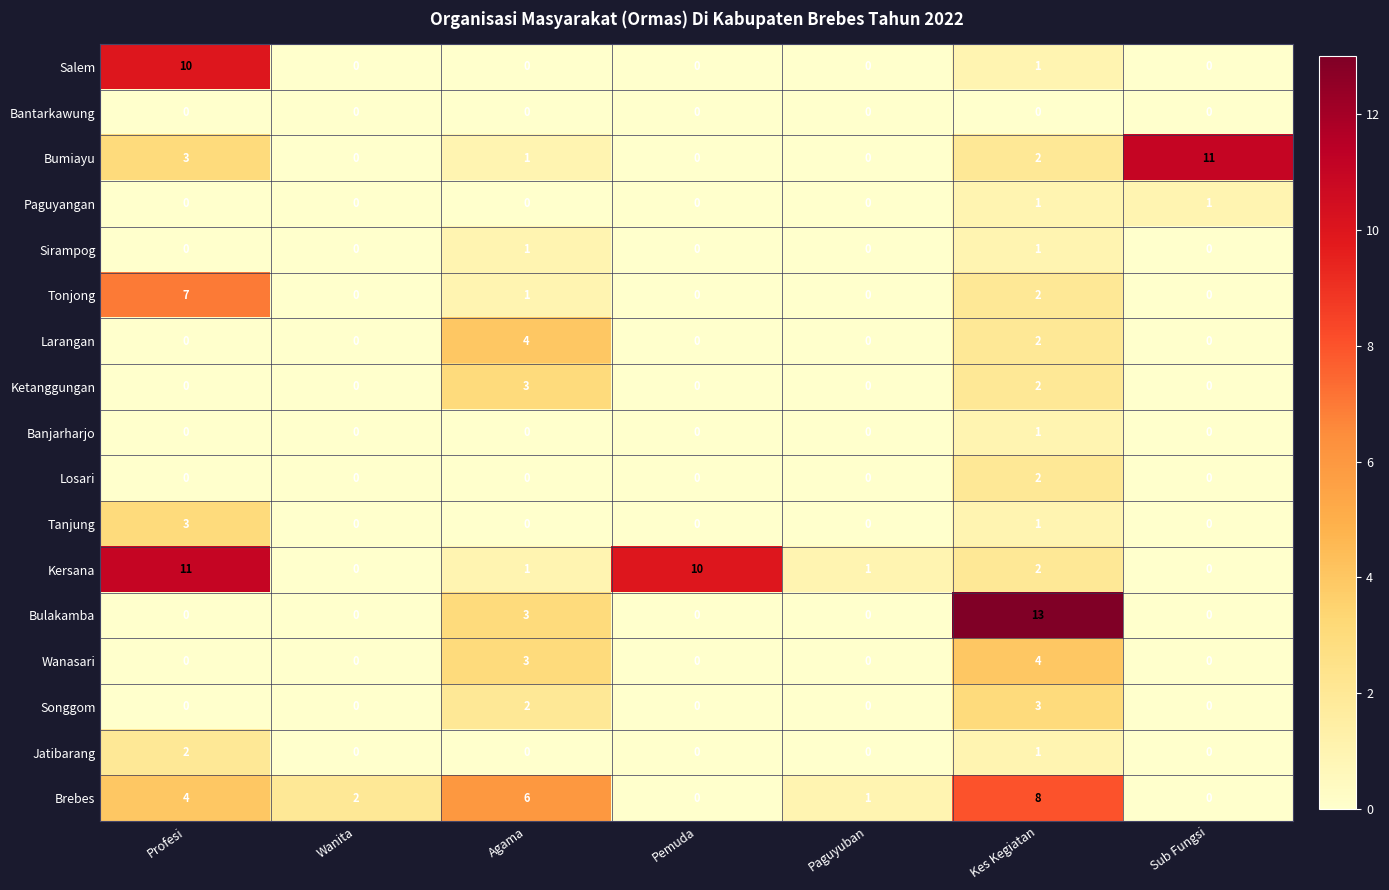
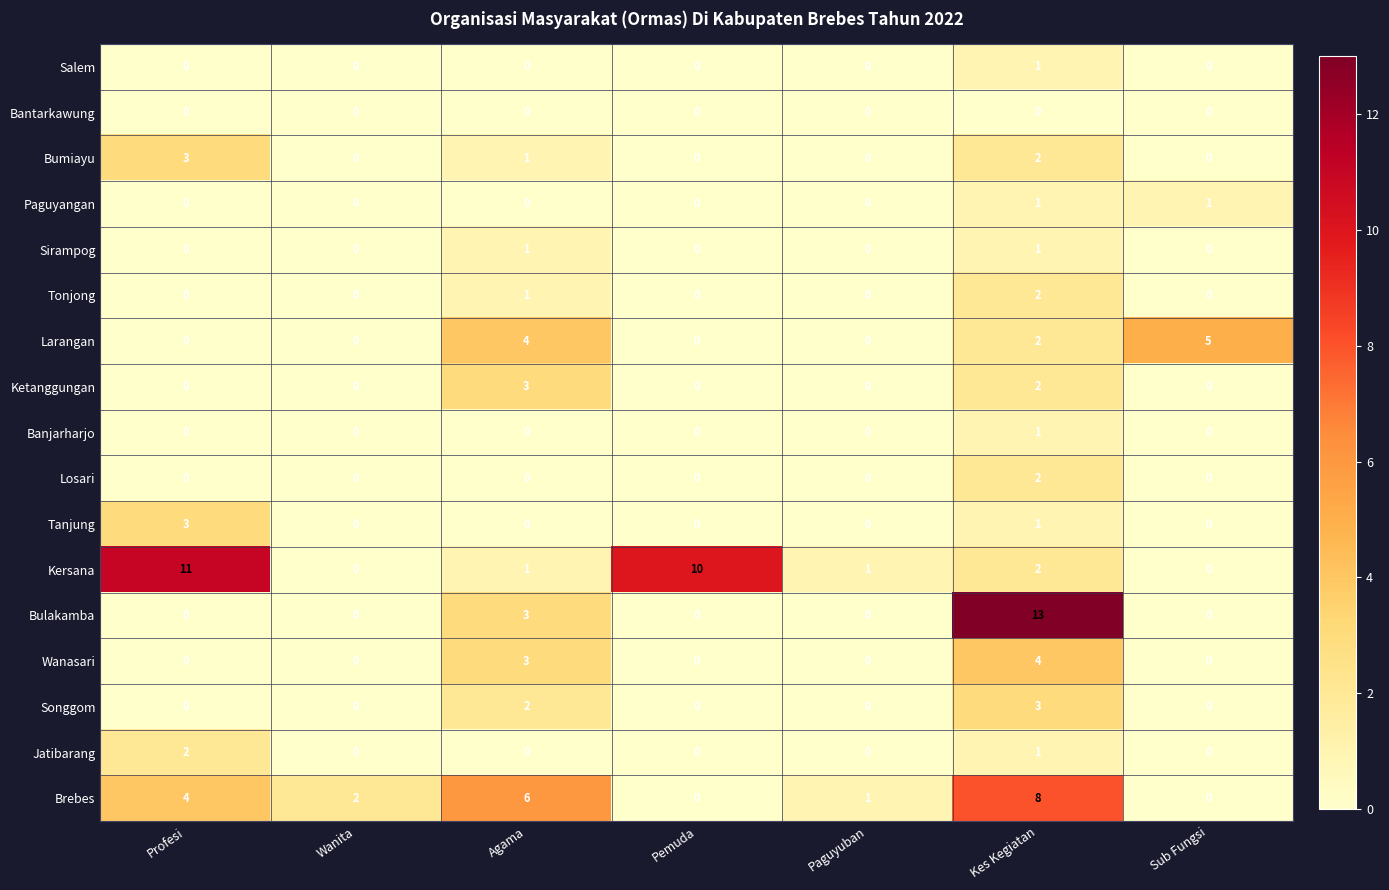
Salem, Profesi: 10 -> 0
Bumiayu, Sub Fungsi: 11 -> 0
Tonjong, Profesi: 7 -> 0
Larangan, Sub Fungsi: 0 -> 5
